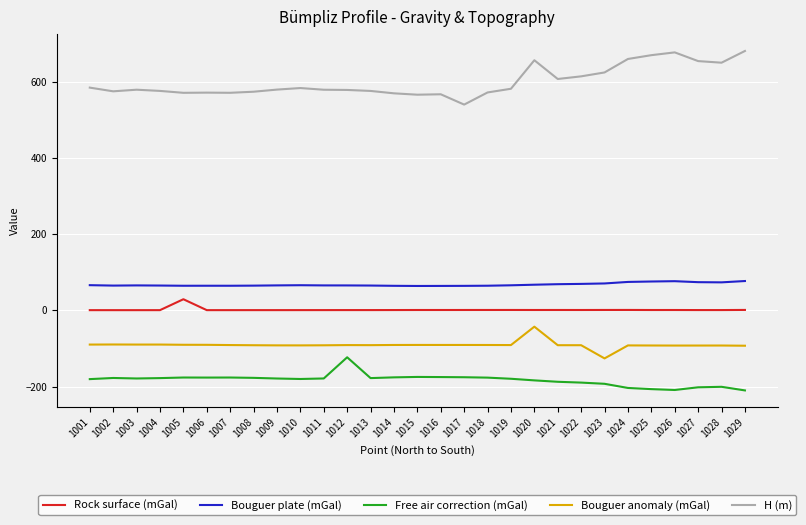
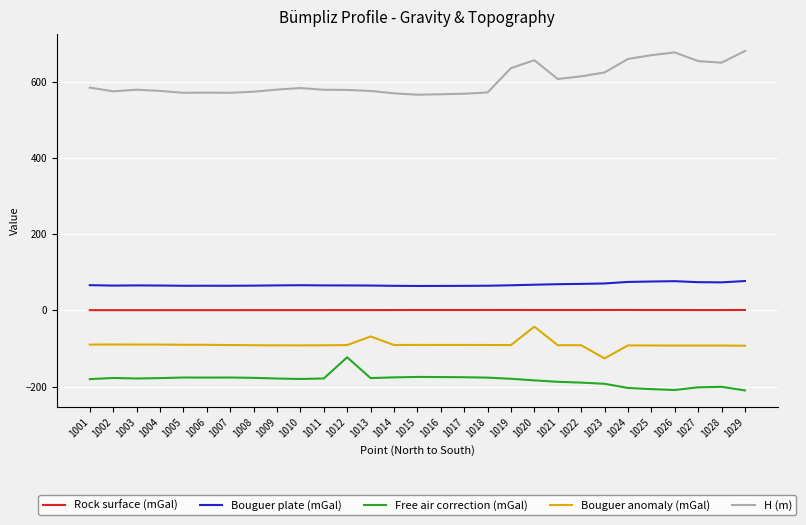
Rock surface (mGal), 1005: 30 -> 0
Bouguer anomaly (mGal), 1013: -90 -> -70
H (m), 1017: 540 -> 570
H (m), 1019: 580 -> 640
